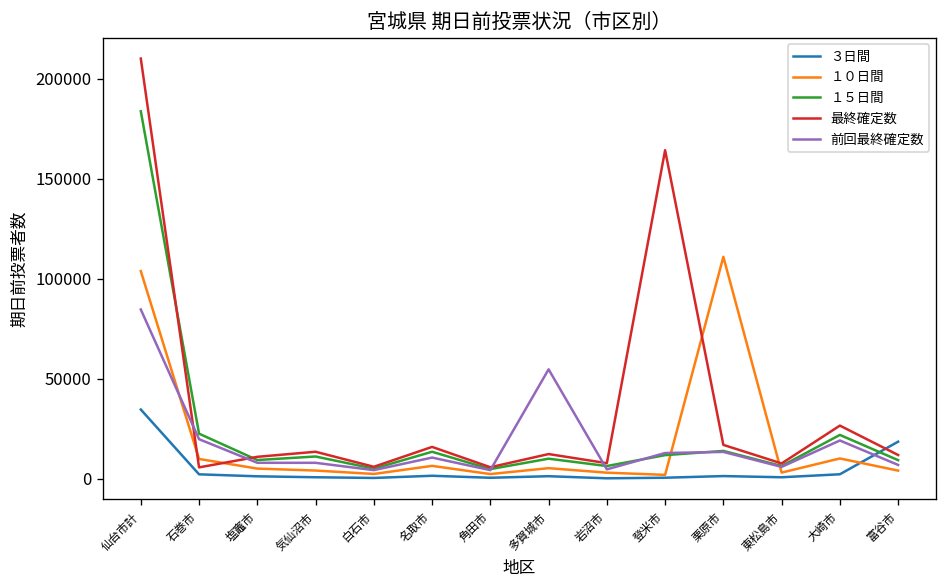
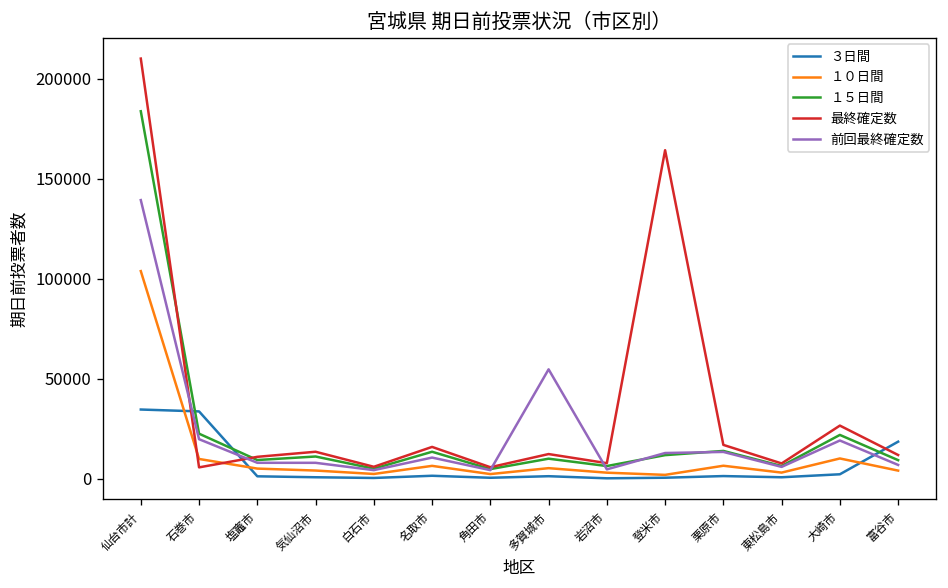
前回最終確定数, 仙台市計: 85000 -> 139000
３日間, 石巻市: 2000 -> 34000
１０日間, 栗原市: 111000 -> 6000
